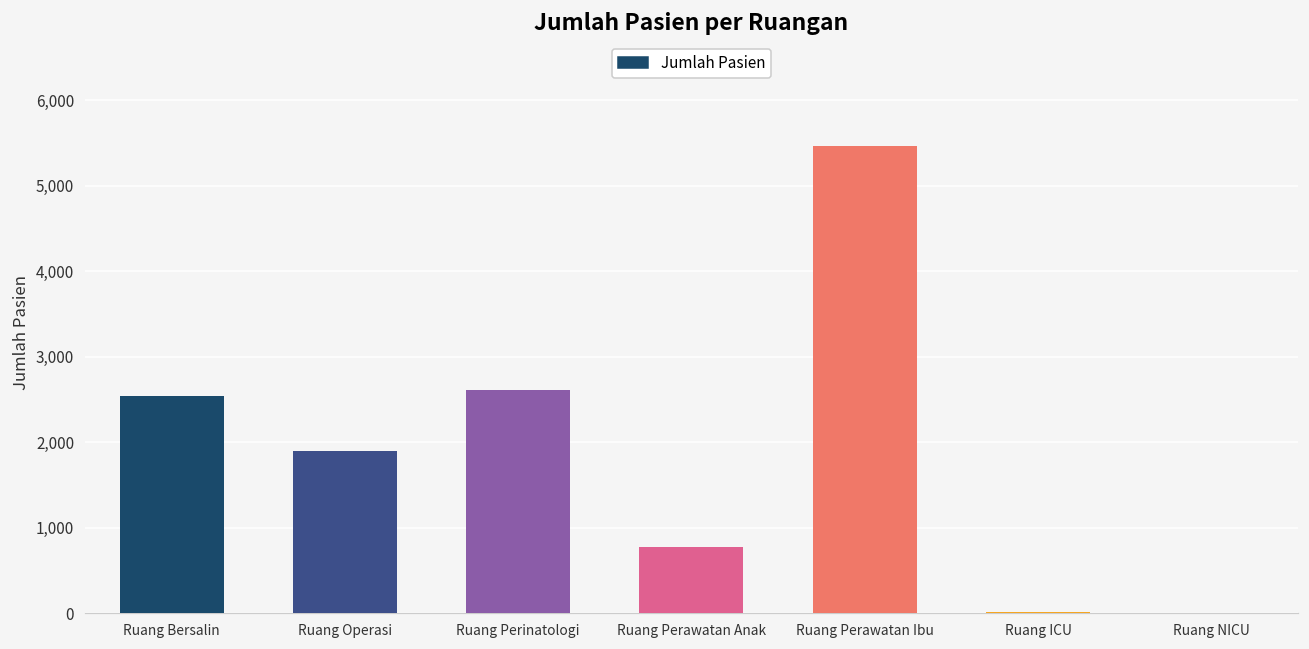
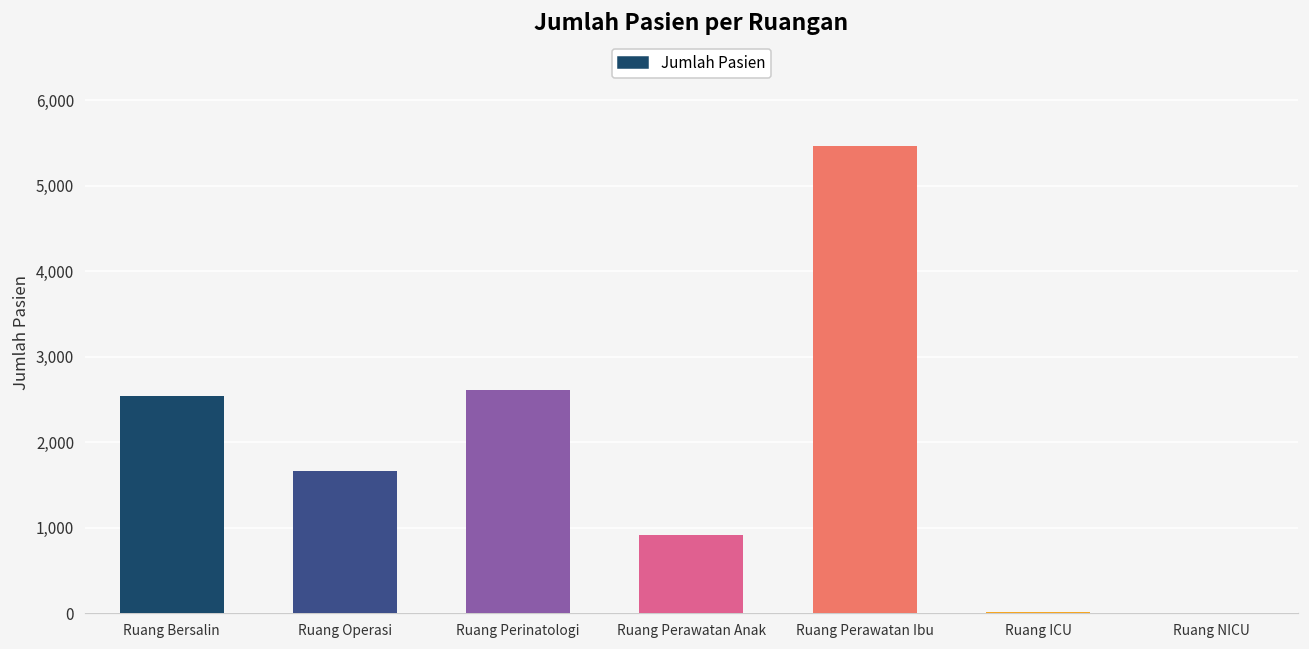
Ruang Operasi: 1,900 -> 1,700
Ruang Perawatan Anak: 800 -> 900
